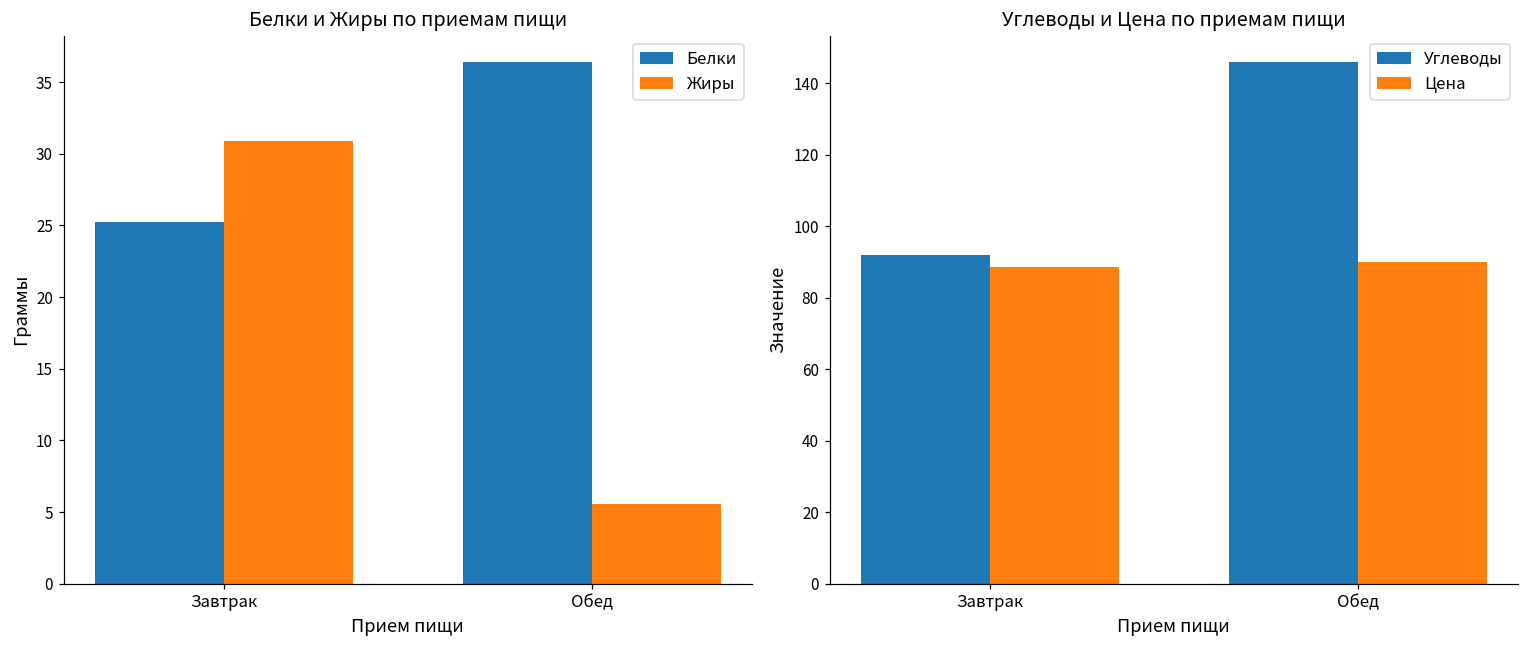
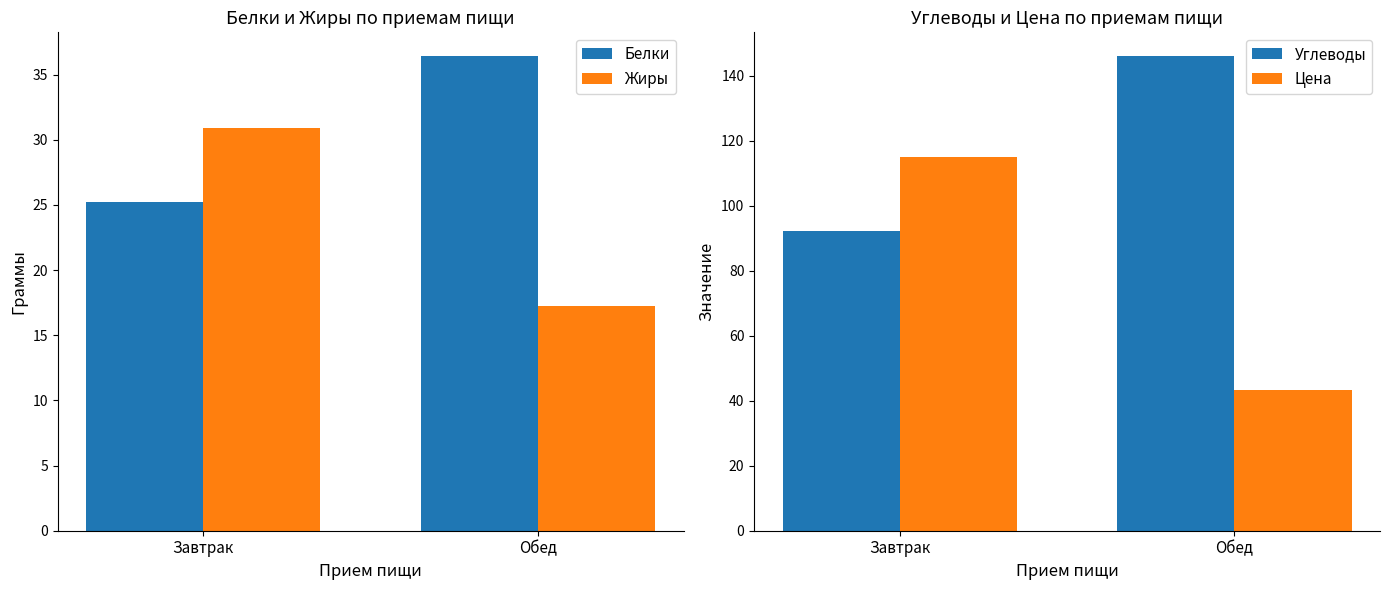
Белки и Жиры по приемам пищи, Жиры, Обед: 5.6 -> 17.2
Углеводы и Цена по приемам пищи, Цена, Завтрак: 88 -> 115
Углеводы и Цена по приемам пищи, Цена, Обед: 90 -> 43
